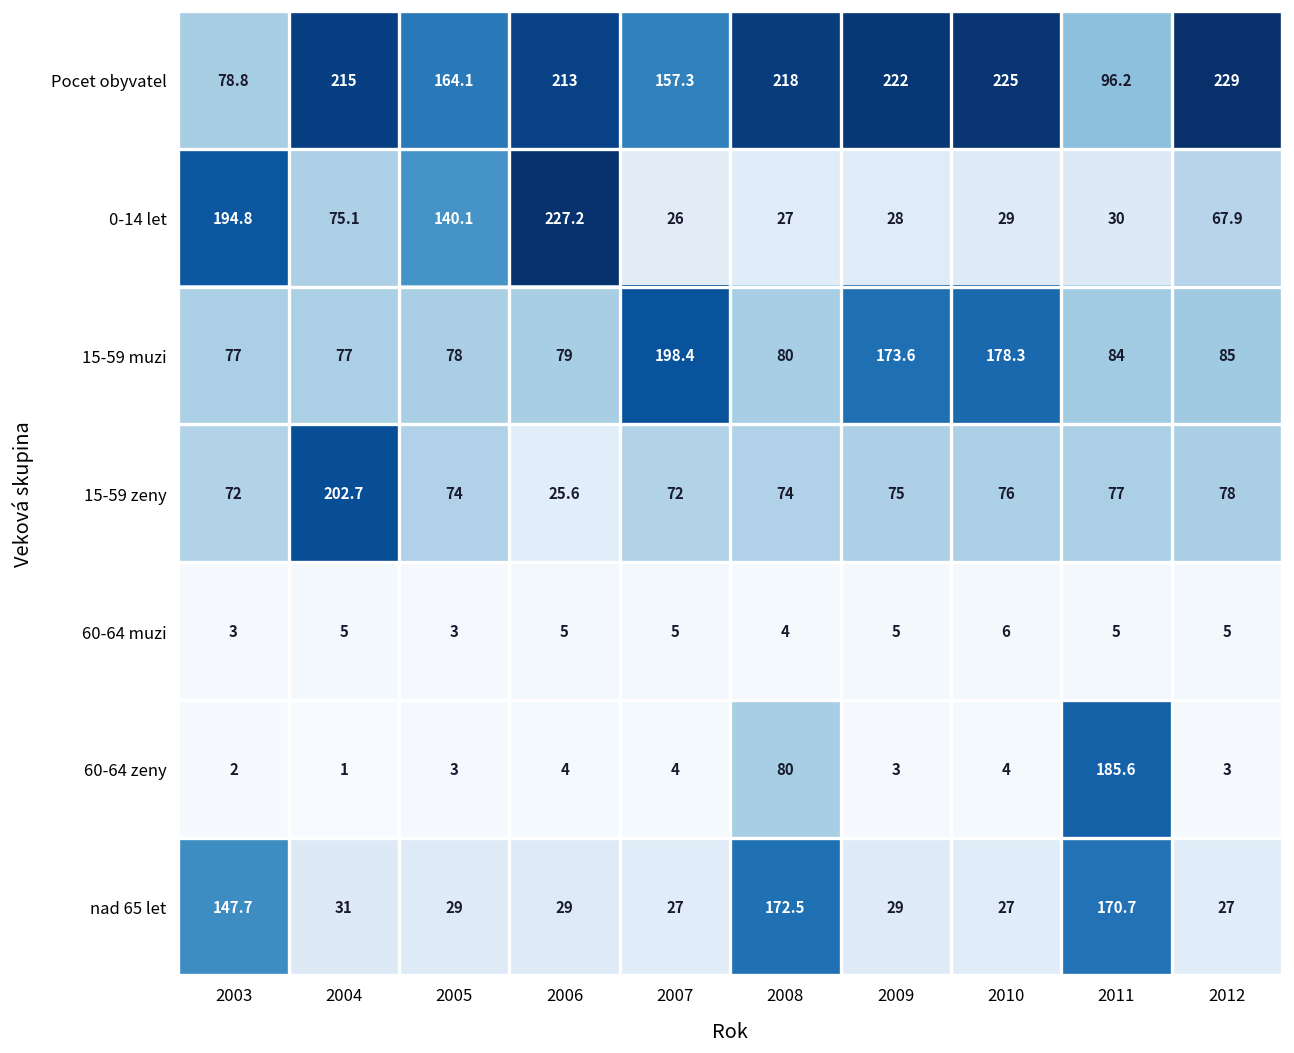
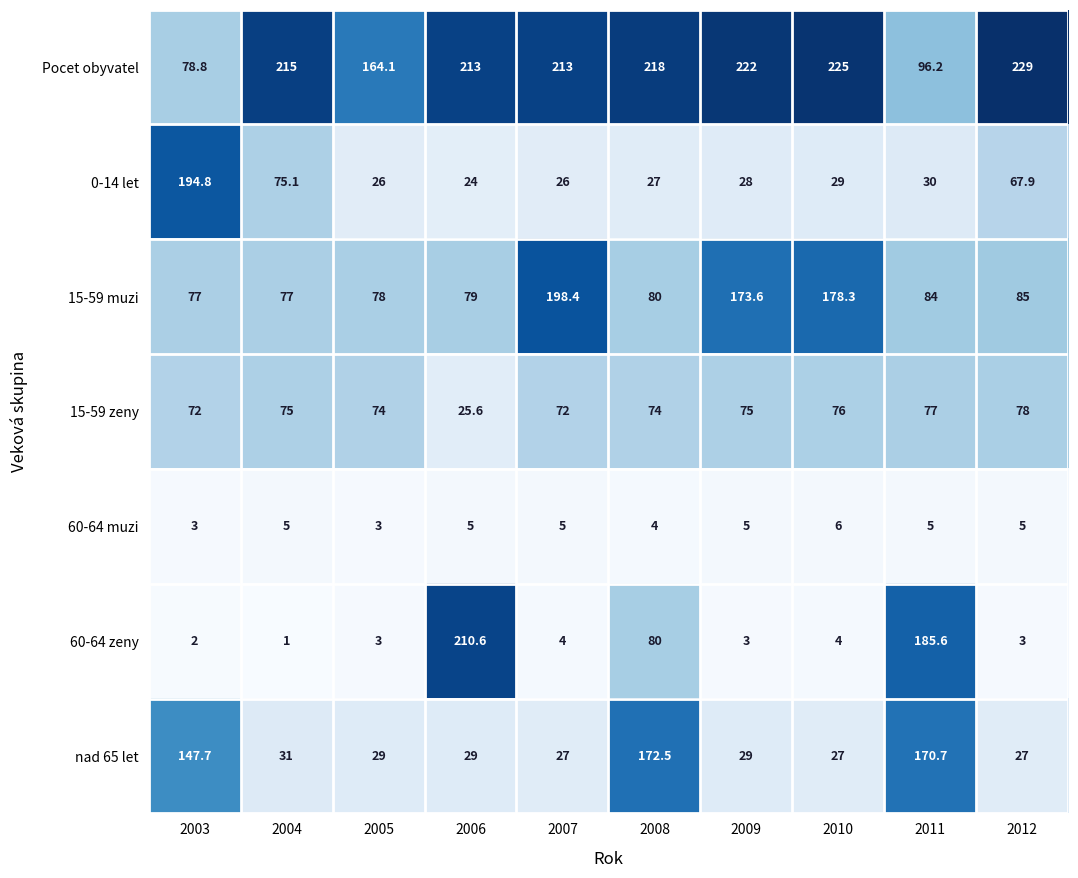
Pocet obyvatel, 2007: 157.3 -> 213
0-14 let, 2005: 140.1 -> 26
0-14 let, 2006: 227.2 -> 24
15-59 zeny, 2004: 202.7 -> 75
60-64 zeny, 2006: 4 -> 210.6
